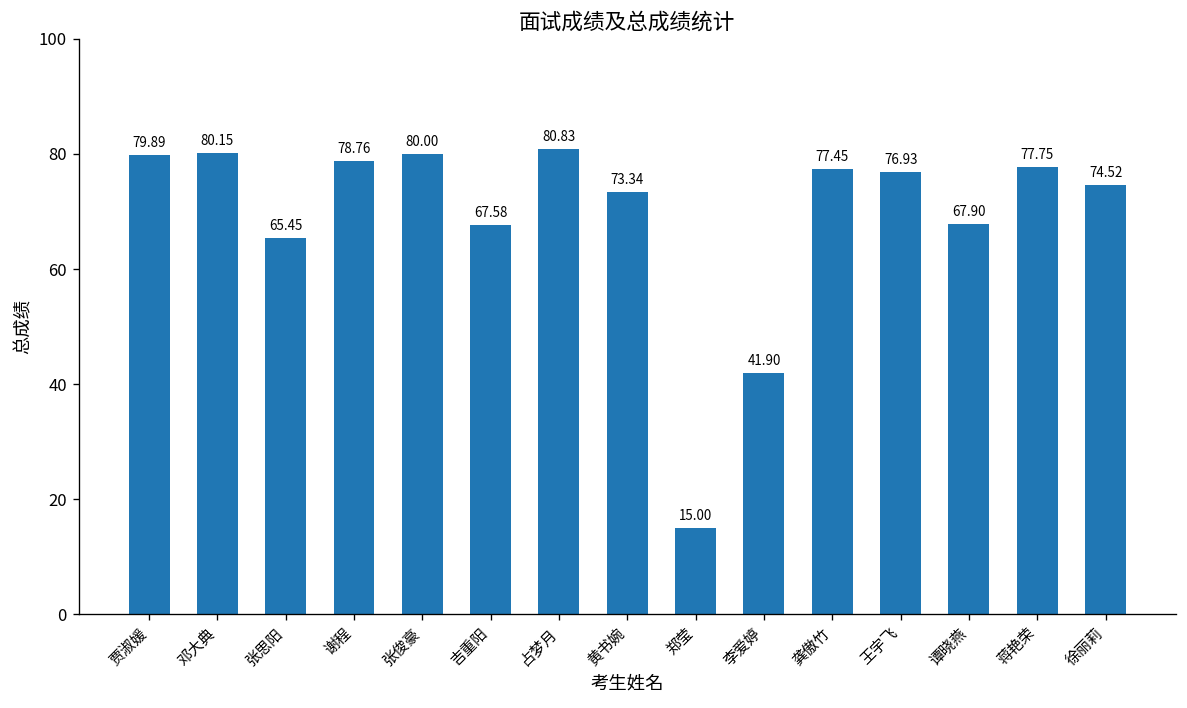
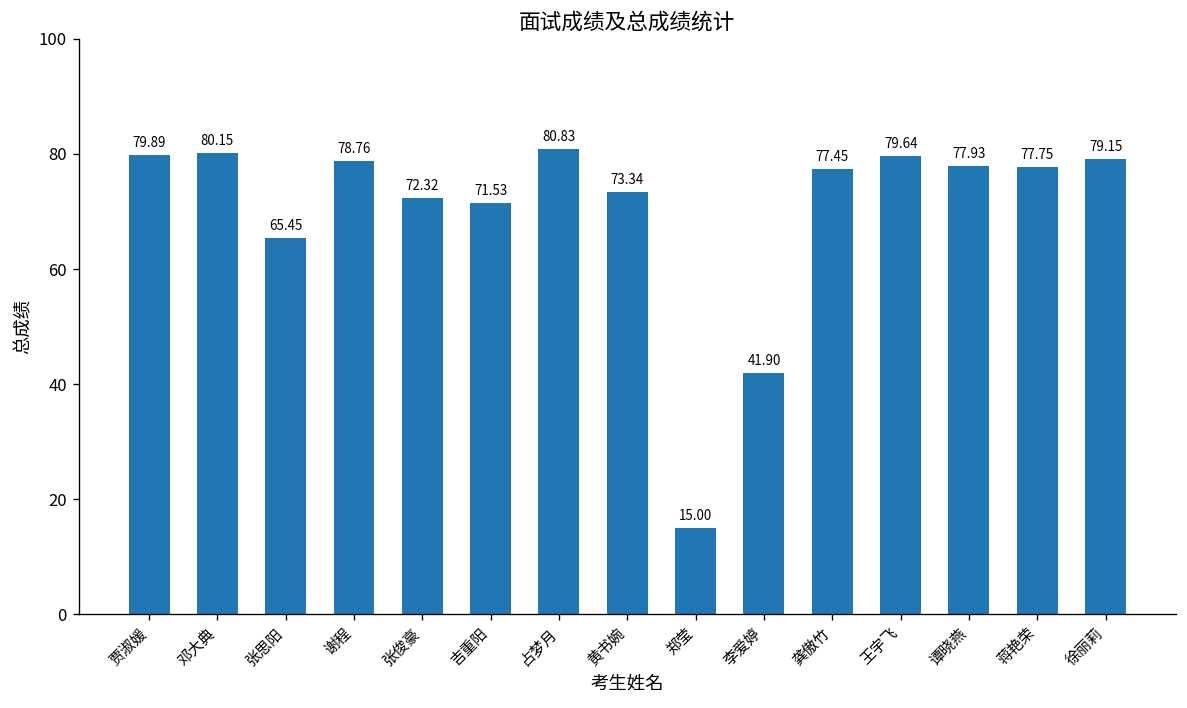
张俊豪: 80.00 -> 72.32
吉重阳: 67.58 -> 71.53
王宇飞: 76.93 -> 79.64
谭晓燕: 67.90 -> 77.93
徐丽莉: 74.52 -> 79.15
